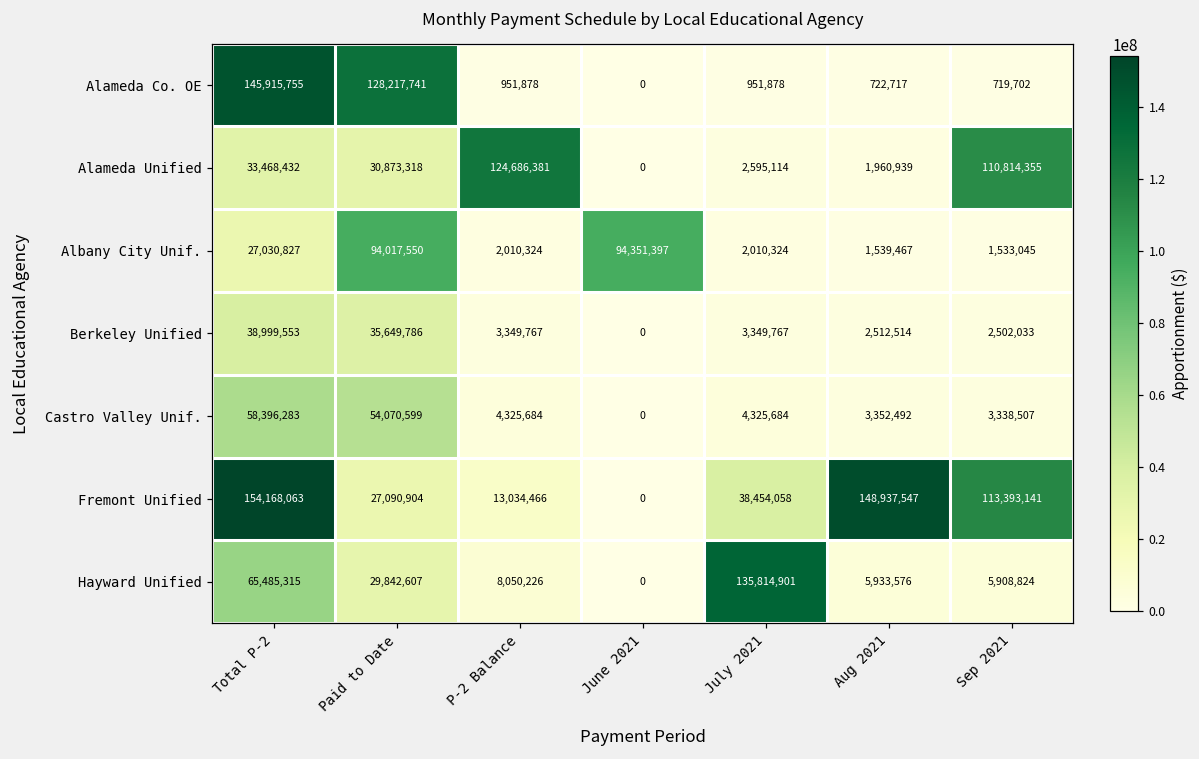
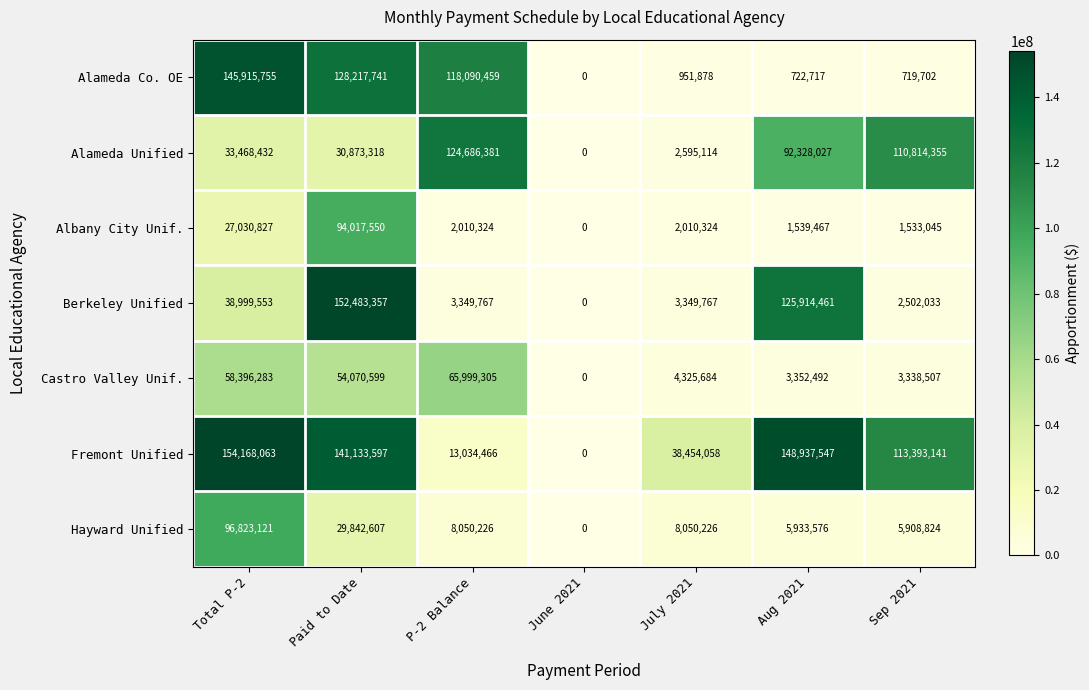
Alameda Co. OE, P-2 Balance: 951,878 -> 118,090,459
Alameda Unified, Aug 2021: 1,960,939 -> 92,328,027
Albany City Unif., June 2021: 94,351,397 -> 0
Berkeley Unified, Paid to Date: 35,649,786 -> 152,483,357
Berkeley Unified, Aug 2021: 2,512,514 -> 125,914,461
Castro Valley Unif., P-2 Balance: 4,325,684 -> 65,999,305
Fremont Unified, Paid to Date: 27,090,904 -> 141,133,597
Hayward Unified, Total P-2: 65,485,315 -> 96,823,121
Hayward Unified, July 2021: 135,814,901 -> 8,050,226
